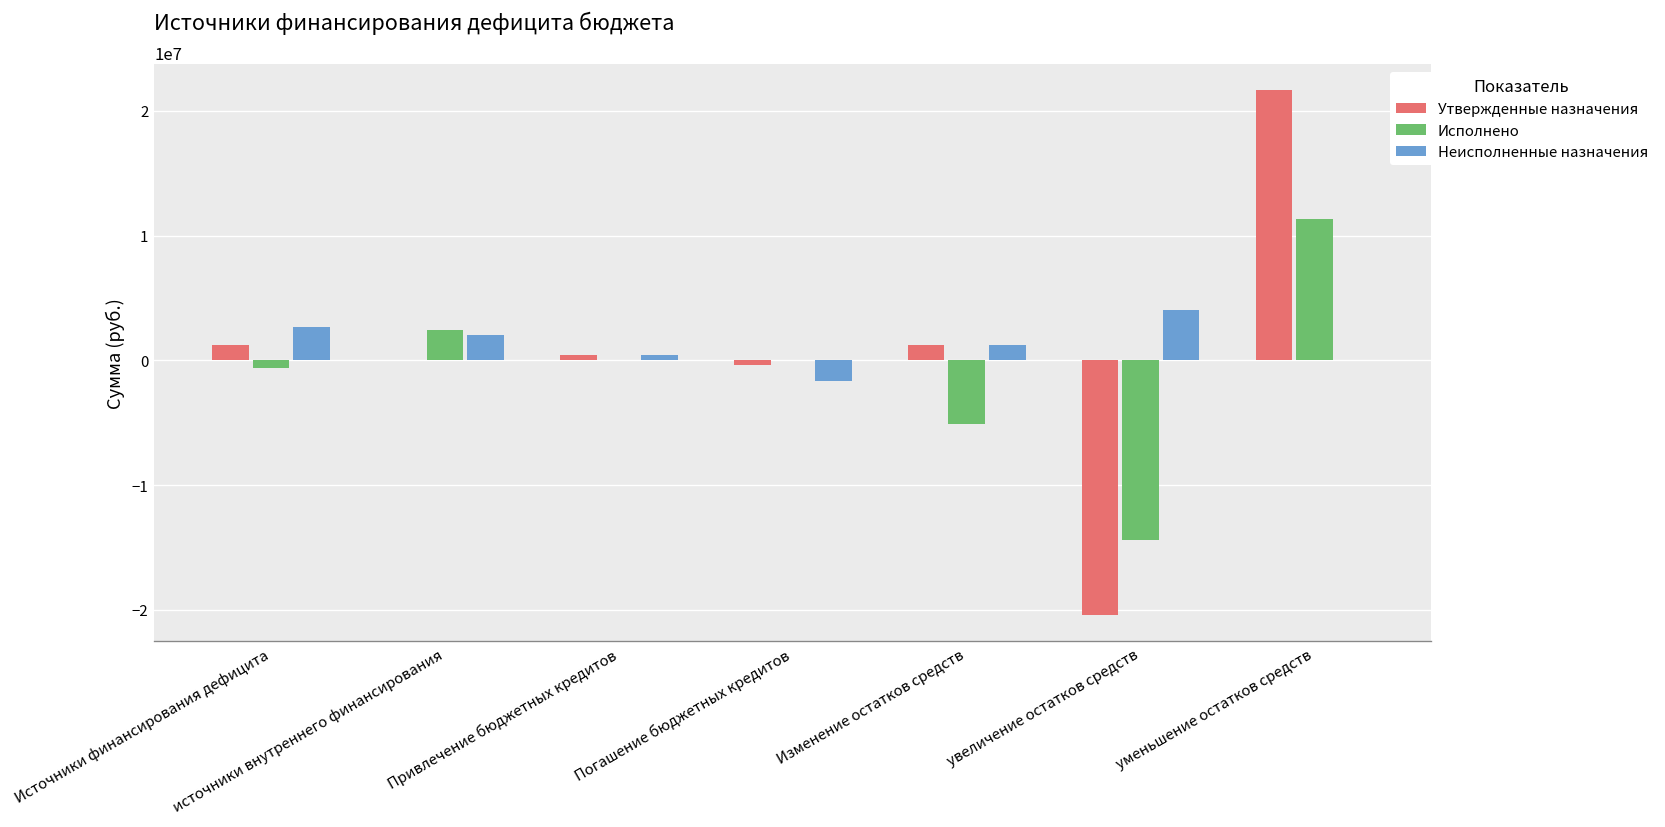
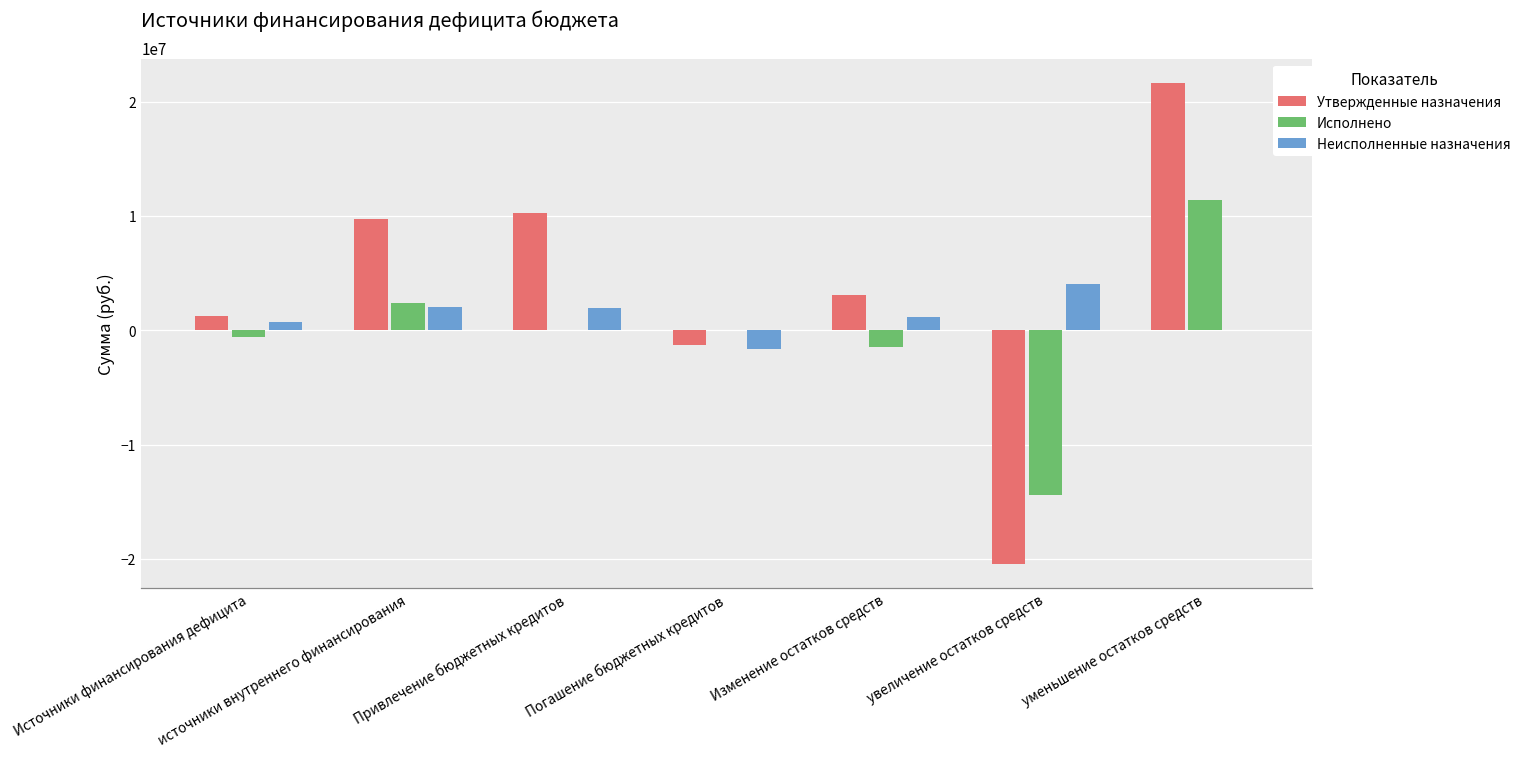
Неисполненные назначения, Источники финансирования дефицита: 2700000 -> 700000
Утвержденные назначения, источники внутреннего финансирования: 0 -> 9700000
Утвержденные назначения, Привлечение бюджетных кредитов: 400000 -> 10200000
Неисполненные назначения, Привлечение бюджетных кредитов: 400000 -> 1900000
Утвержденные назначения, Погашение бюджетных кредитов: -400000 -> -1300000
Утвержденные назначения, Изменение остатков средств: 1200000 -> 3100000
Исполнено, Изменение остатков средств: -5100000 -> -1400000
